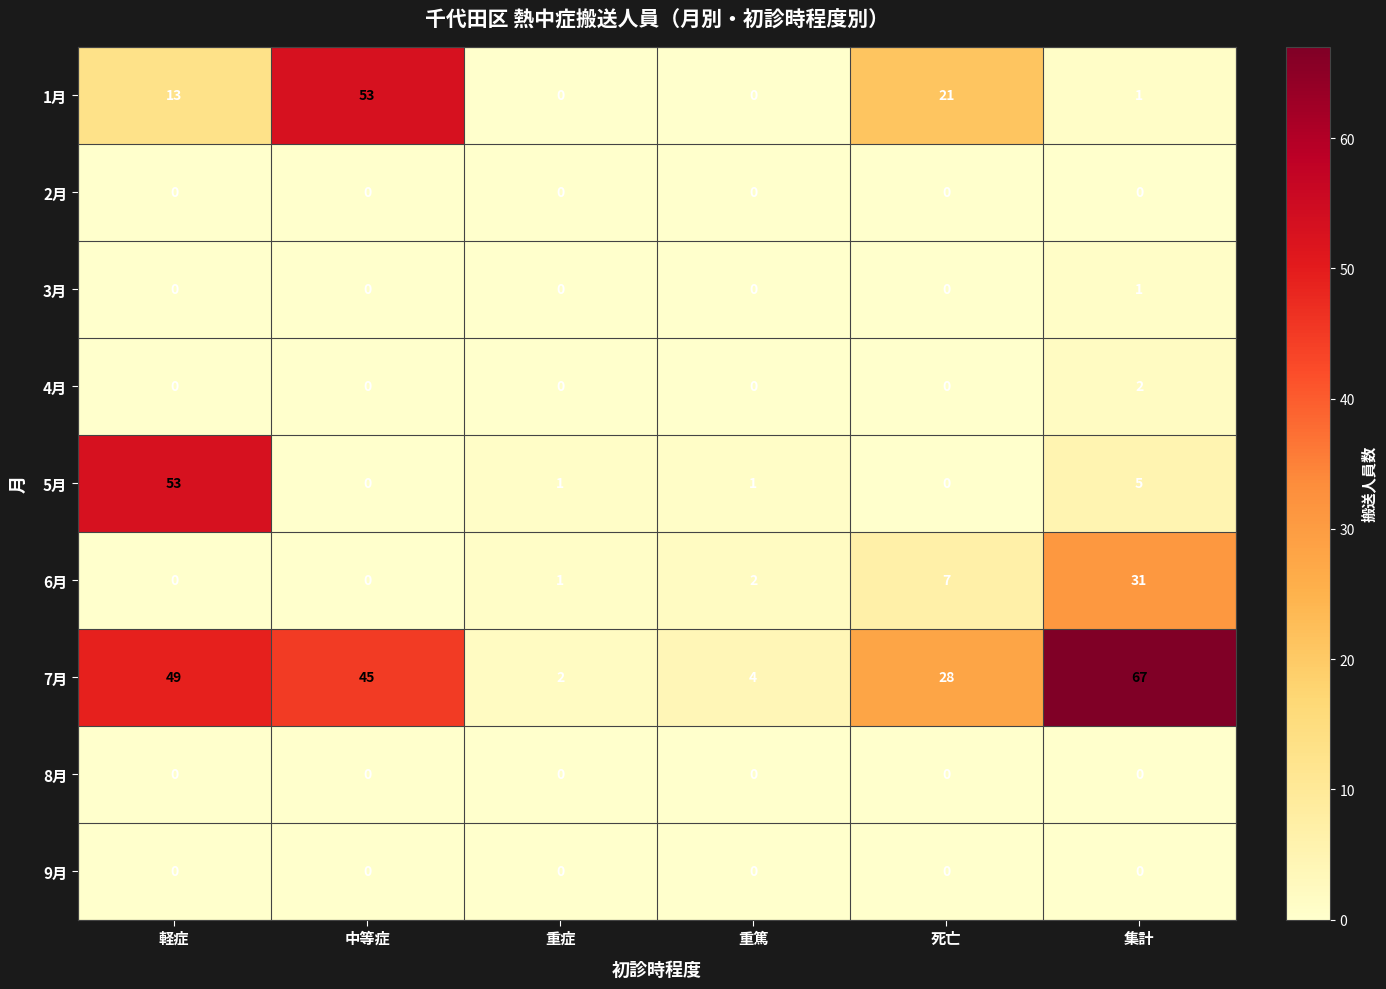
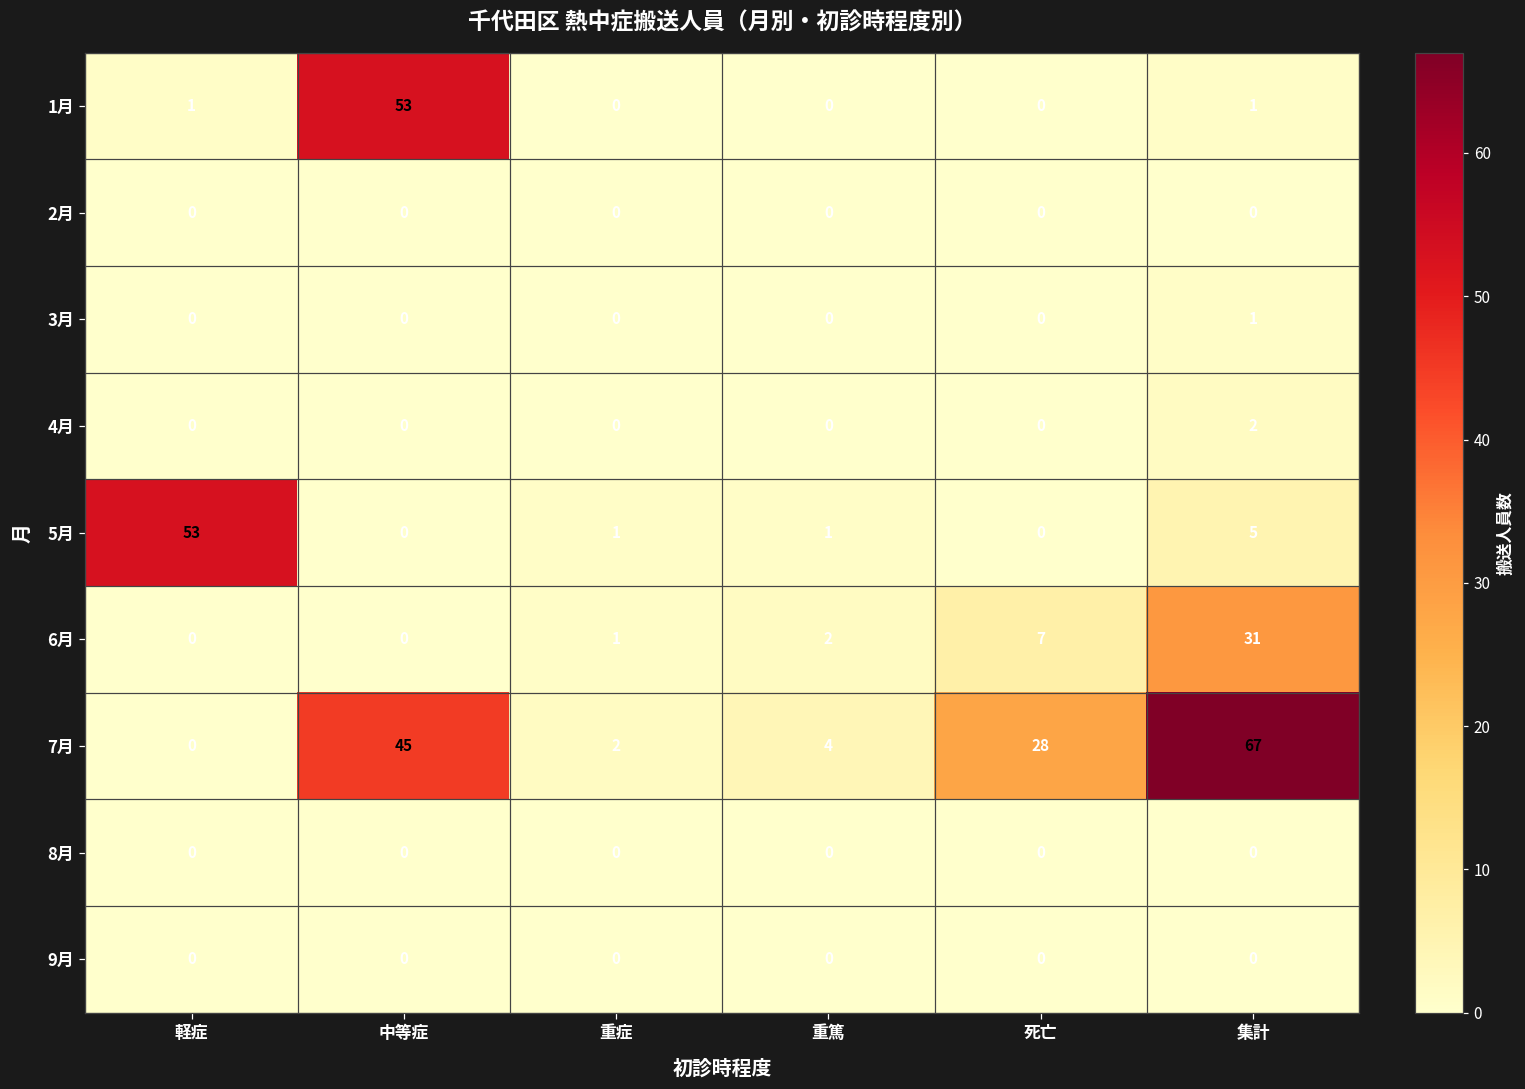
1月, 軽症: 13 -> 1
1月, 死亡: 21 -> 0
7月, 軽症: 49 -> 0
